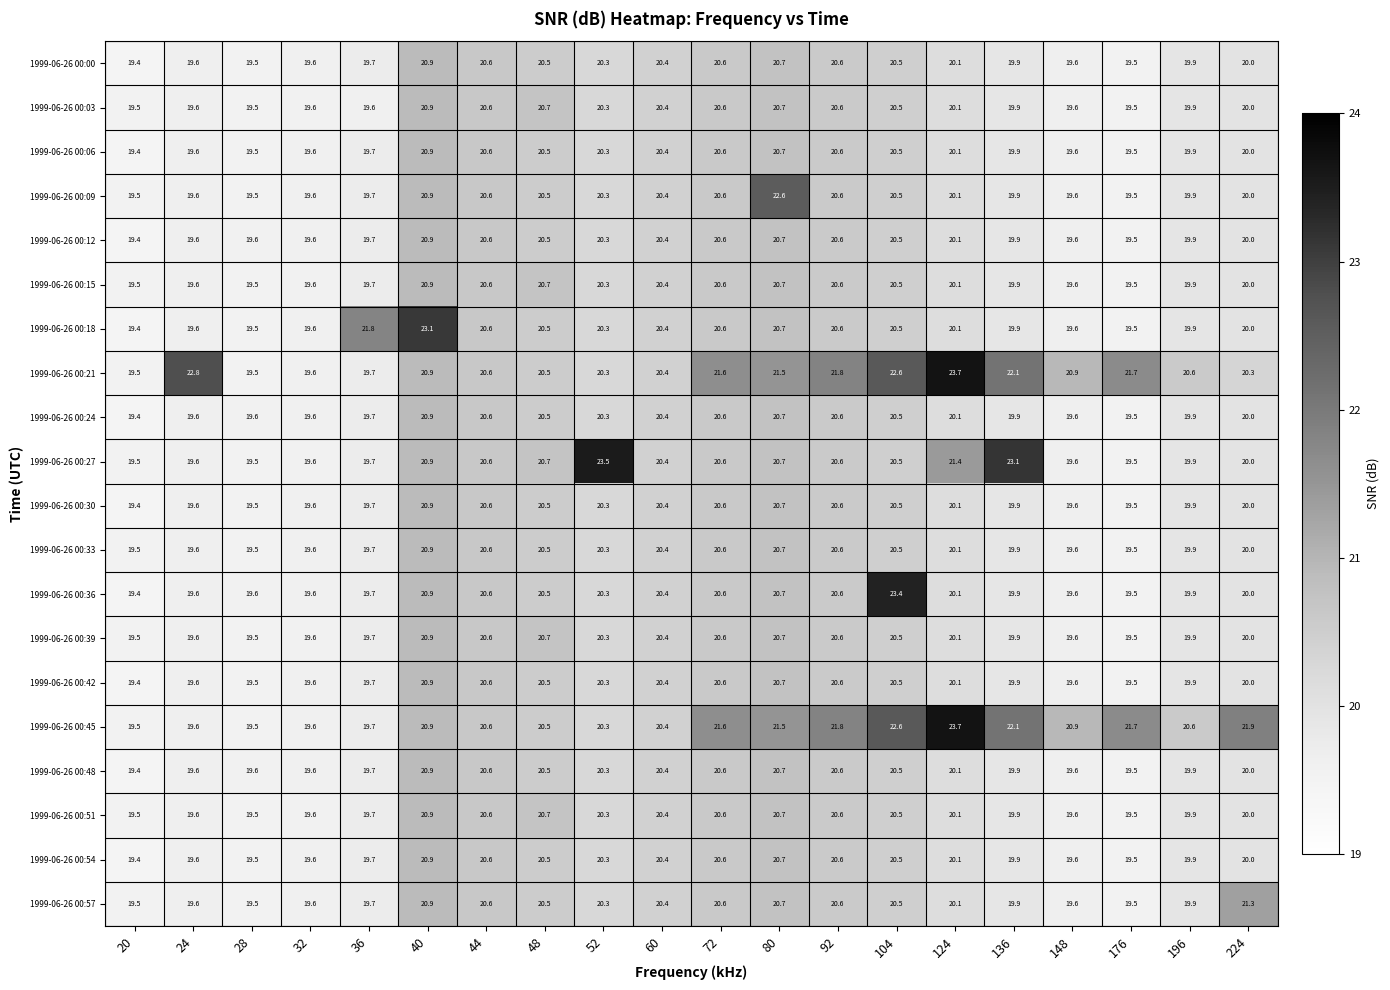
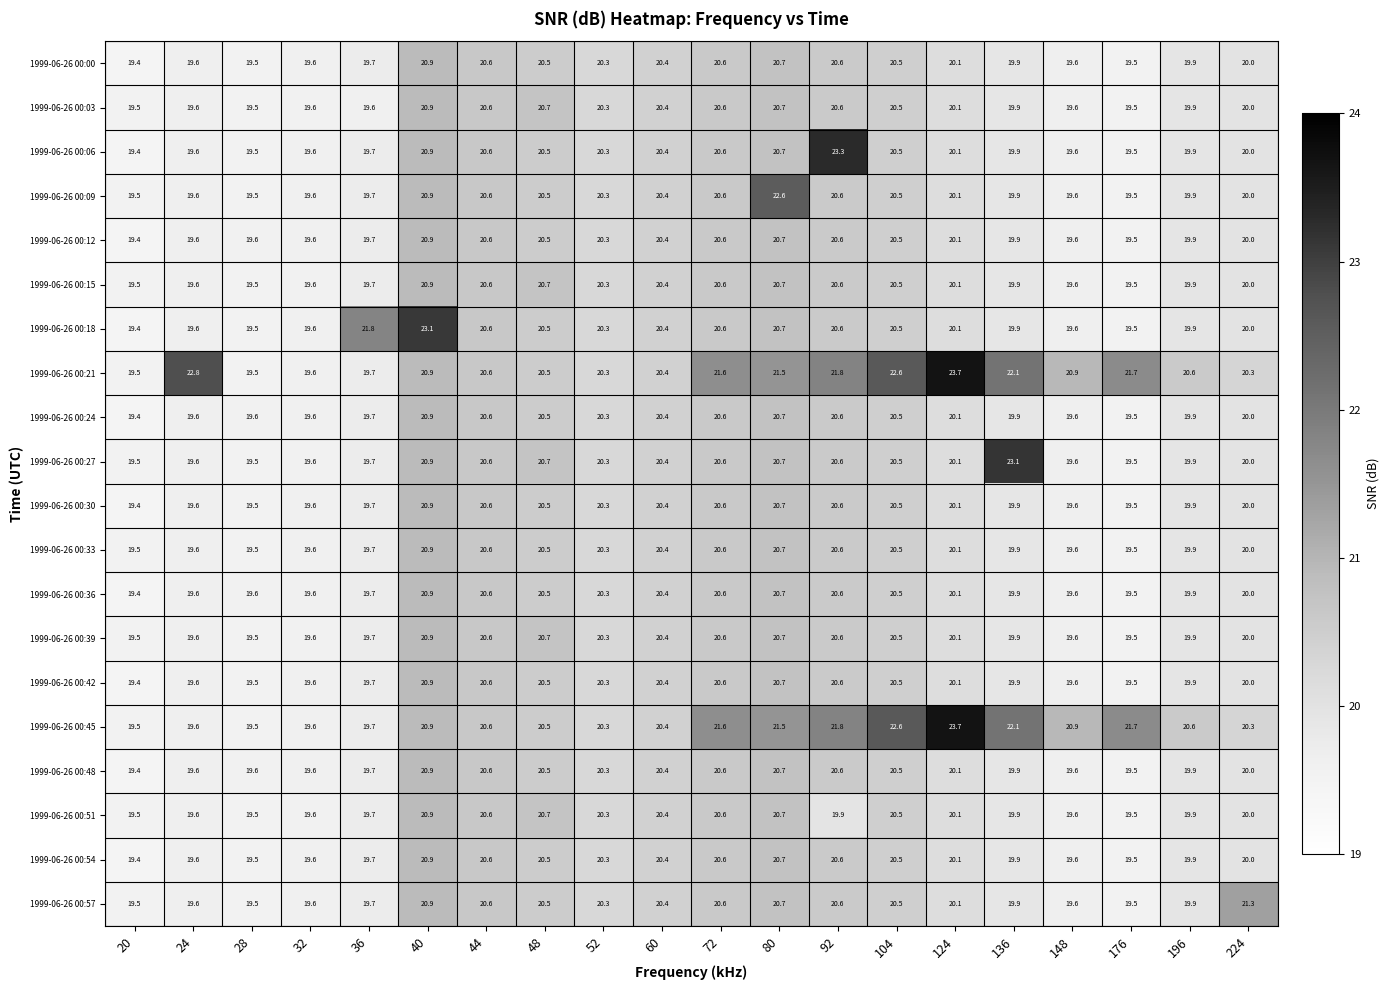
1999-06-26 00:06, 92: 20.6 -> 23.3
1999-06-26 00:27, 52: 23.5 -> 20.3
1999-06-26 00:27, 124: 21.4 -> 20.1
1999-06-26 00:36, 104: 23.4 -> 20.5
1999-06-26 00:45, 224: 21.9 -> 20.3
1999-06-26 00:51, 92: 20.6 -> 19.9
